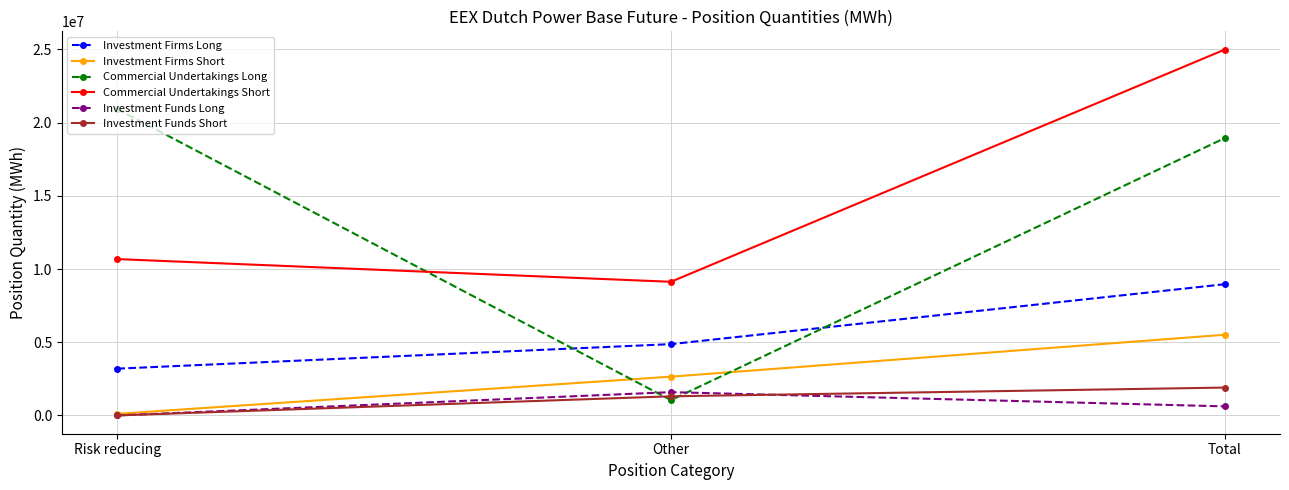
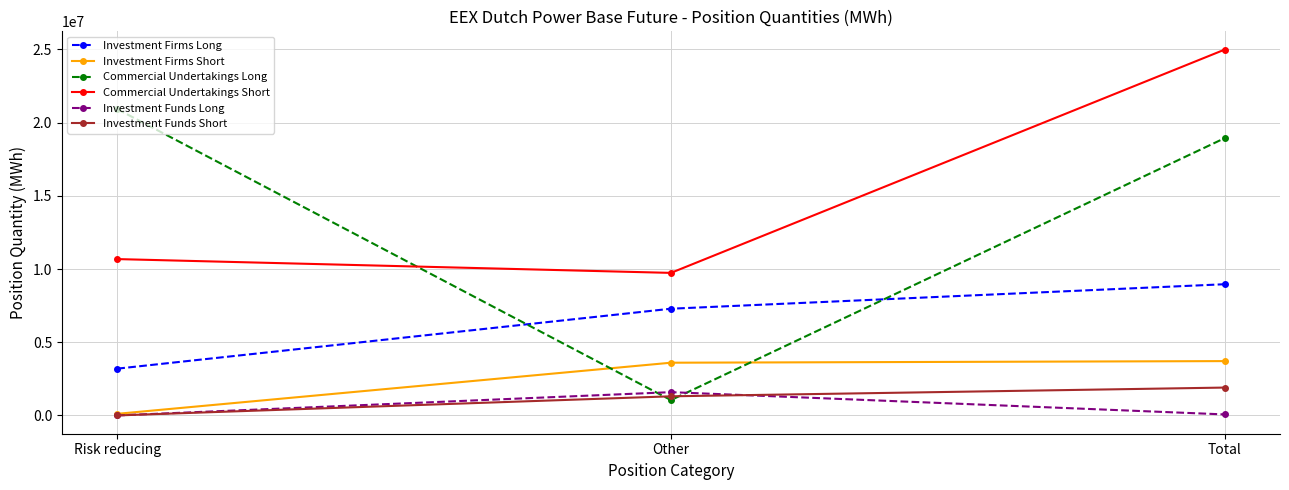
Investment Firms Long, Other: 4900000 -> 7300000
Investment Firms Short, Other: 2600000 -> 3600000
Commercial Undertakings Short, Other: 9100000 -> 9700000
Investment Firms Short, Total: 5500000 -> 3700000
Investment Funds Long, Total: 600000 -> 100000
